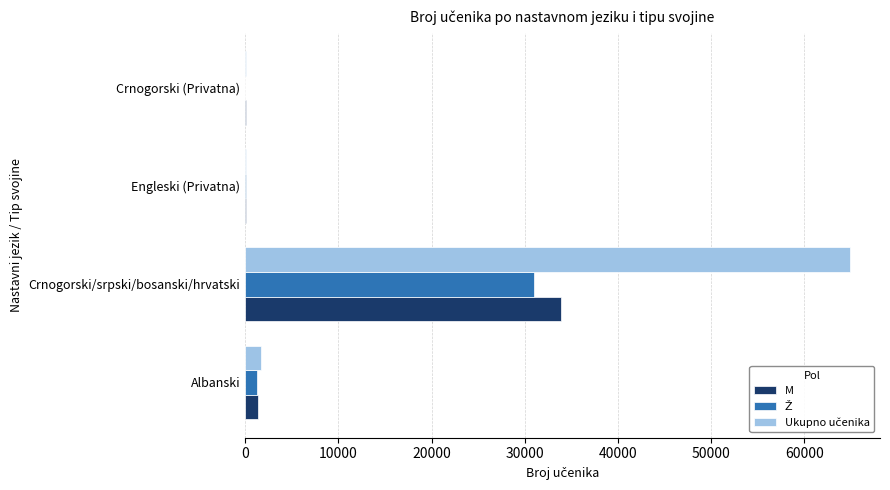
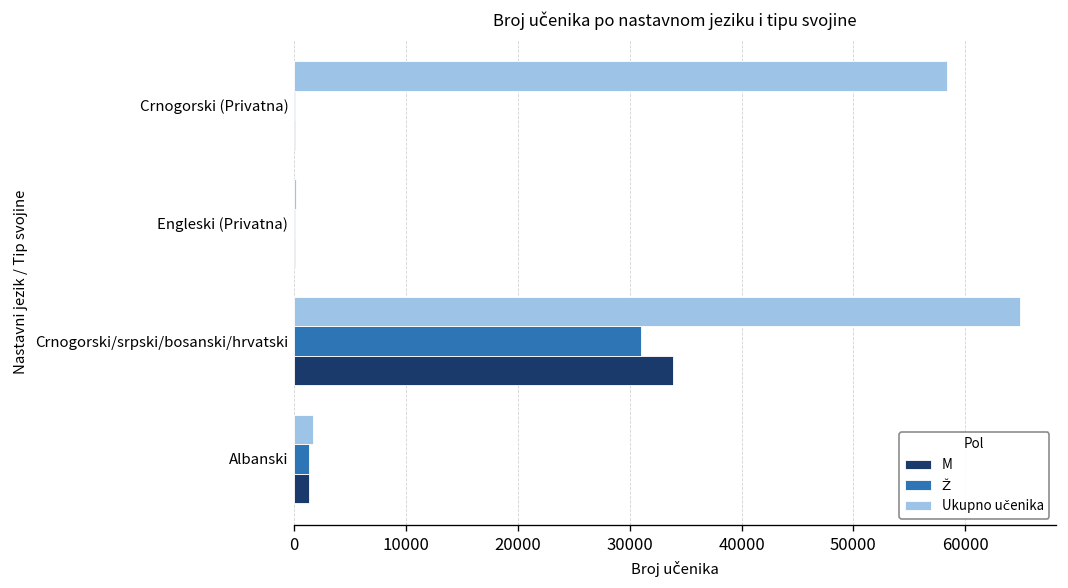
Ukupno učenika, Crnogorski (Privatna): 0 -> 58000
